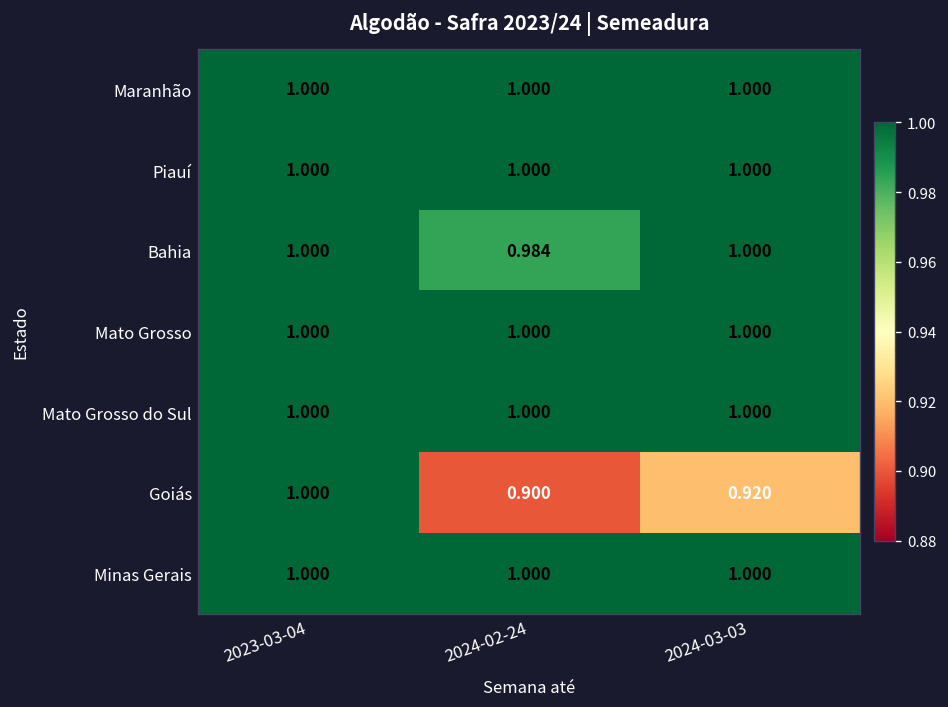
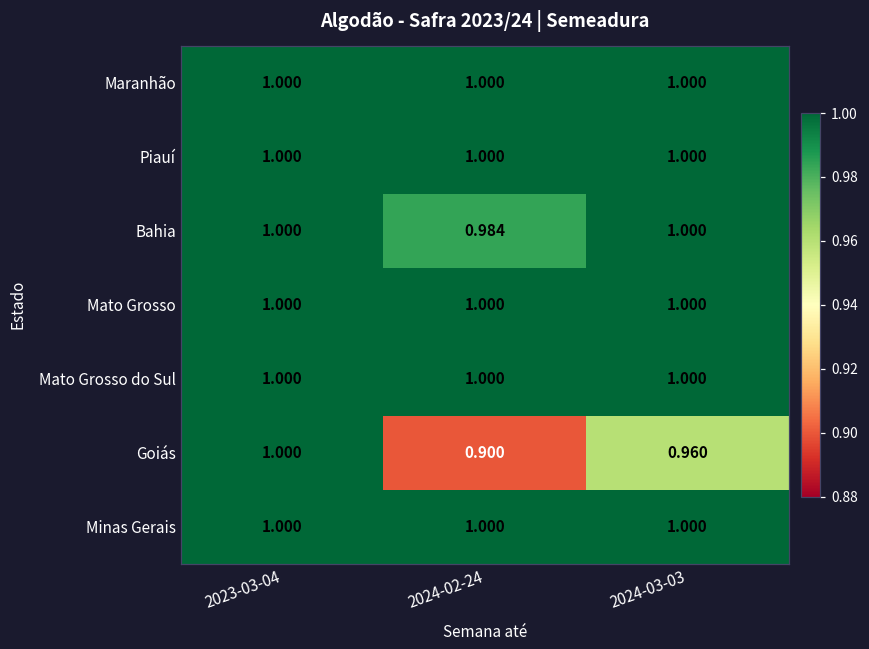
Goiás, 2024-03-03: 0.920 -> 0.960
